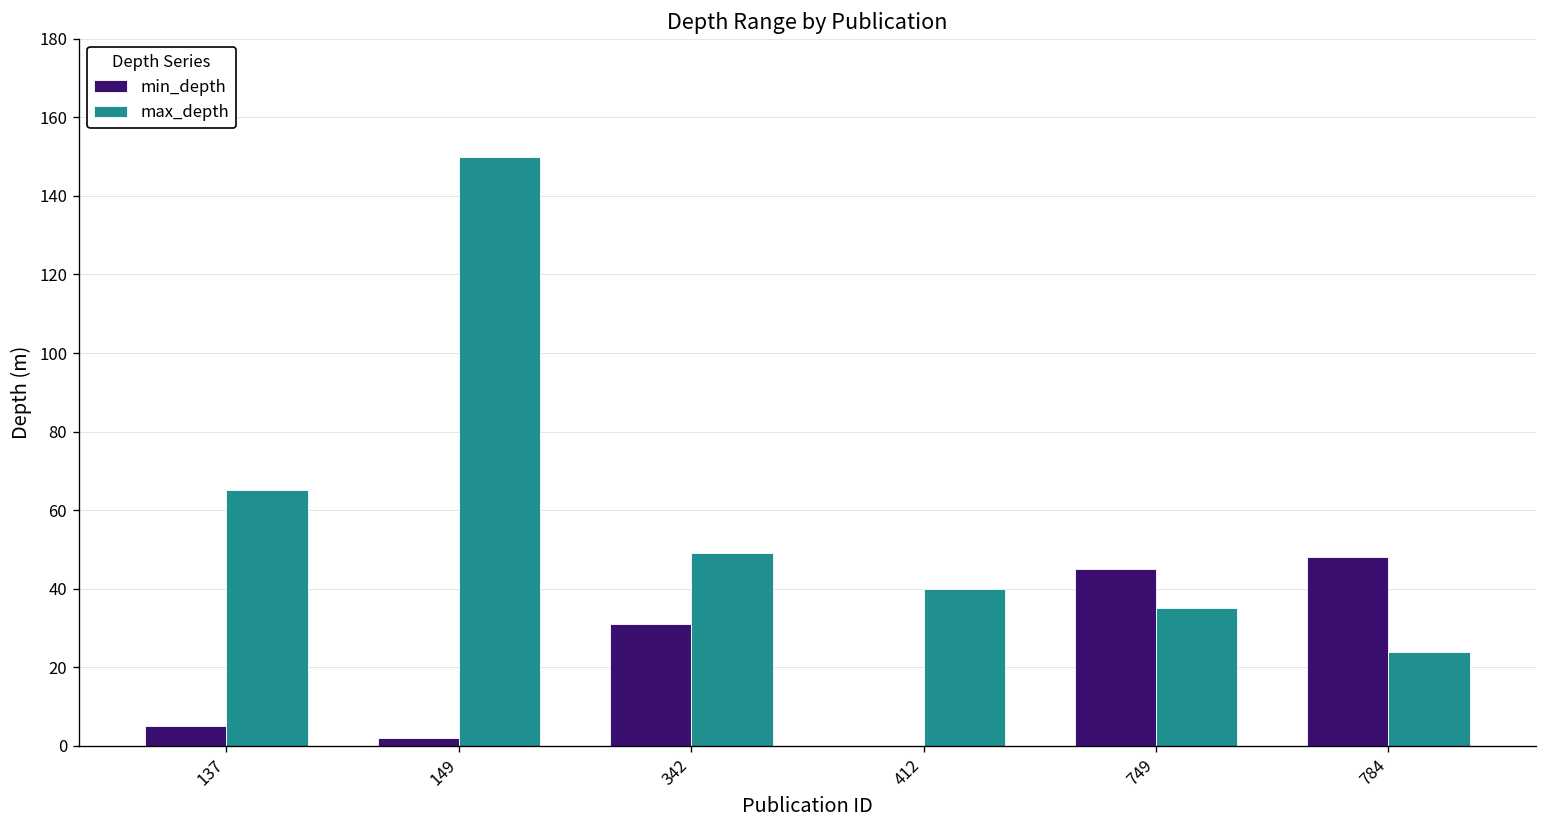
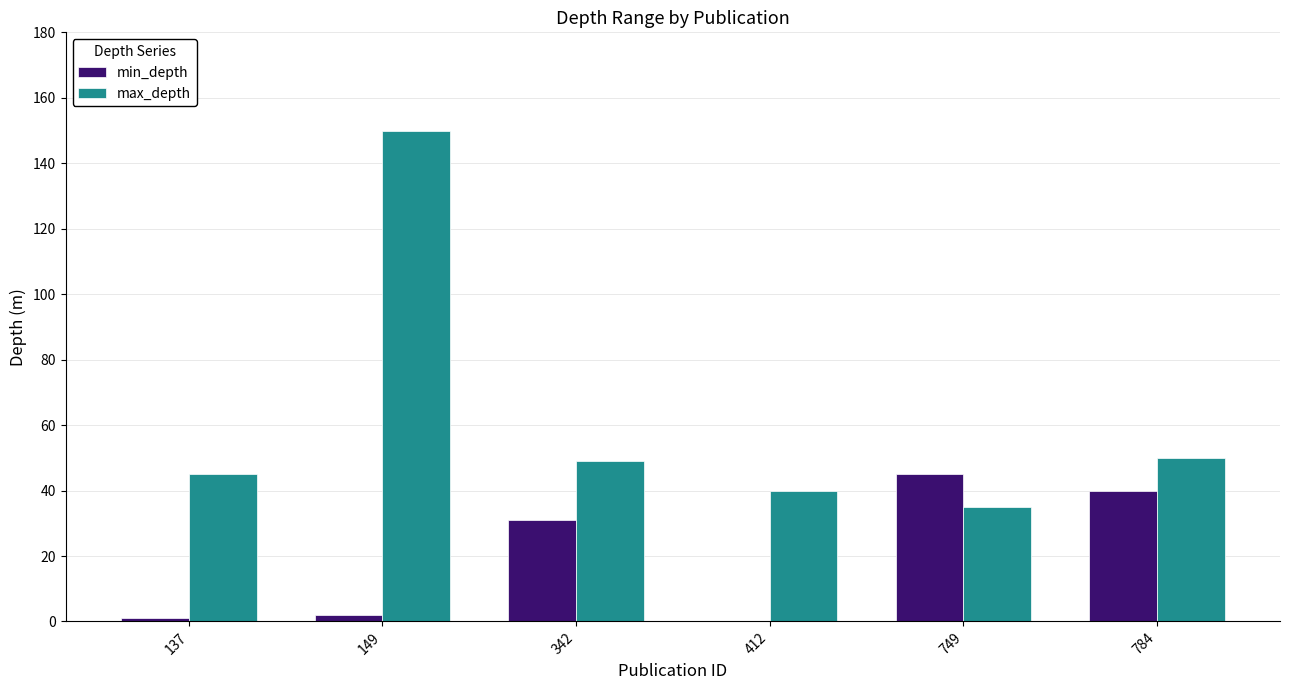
min_depth, 137: 5 -> 1
max_depth, 137: 65 -> 45
min_depth, 784: 48 -> 40
max_depth, 784: 24 -> 50
